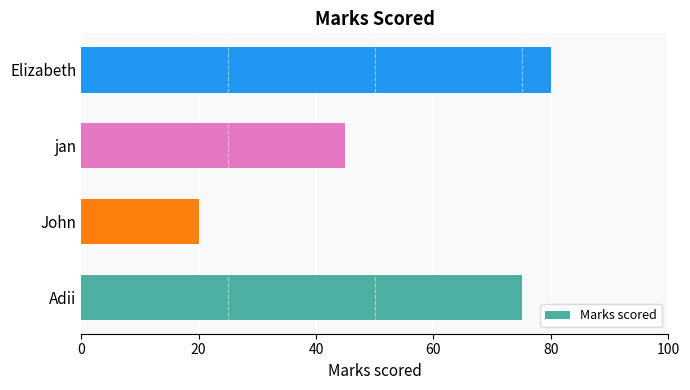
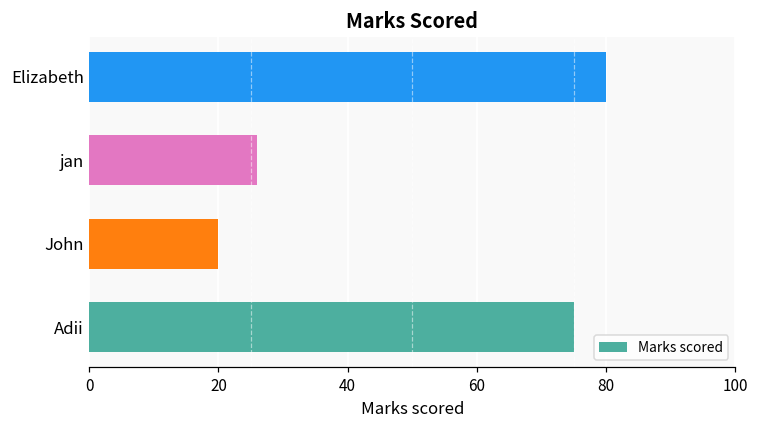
jan: 45 -> 26
